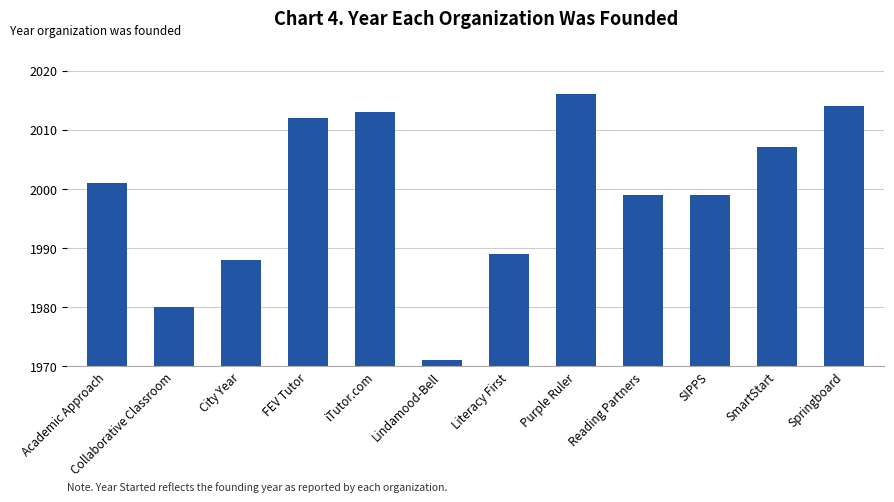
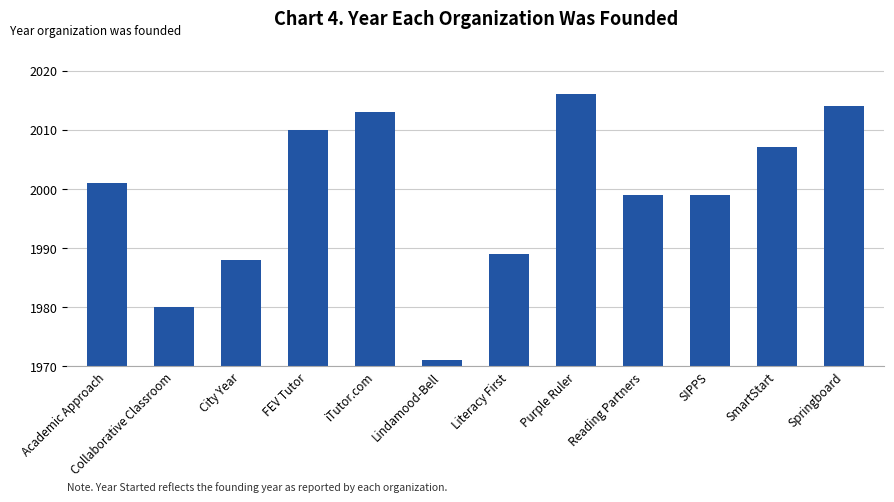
FEV Tutor: 2012 -> 2010
